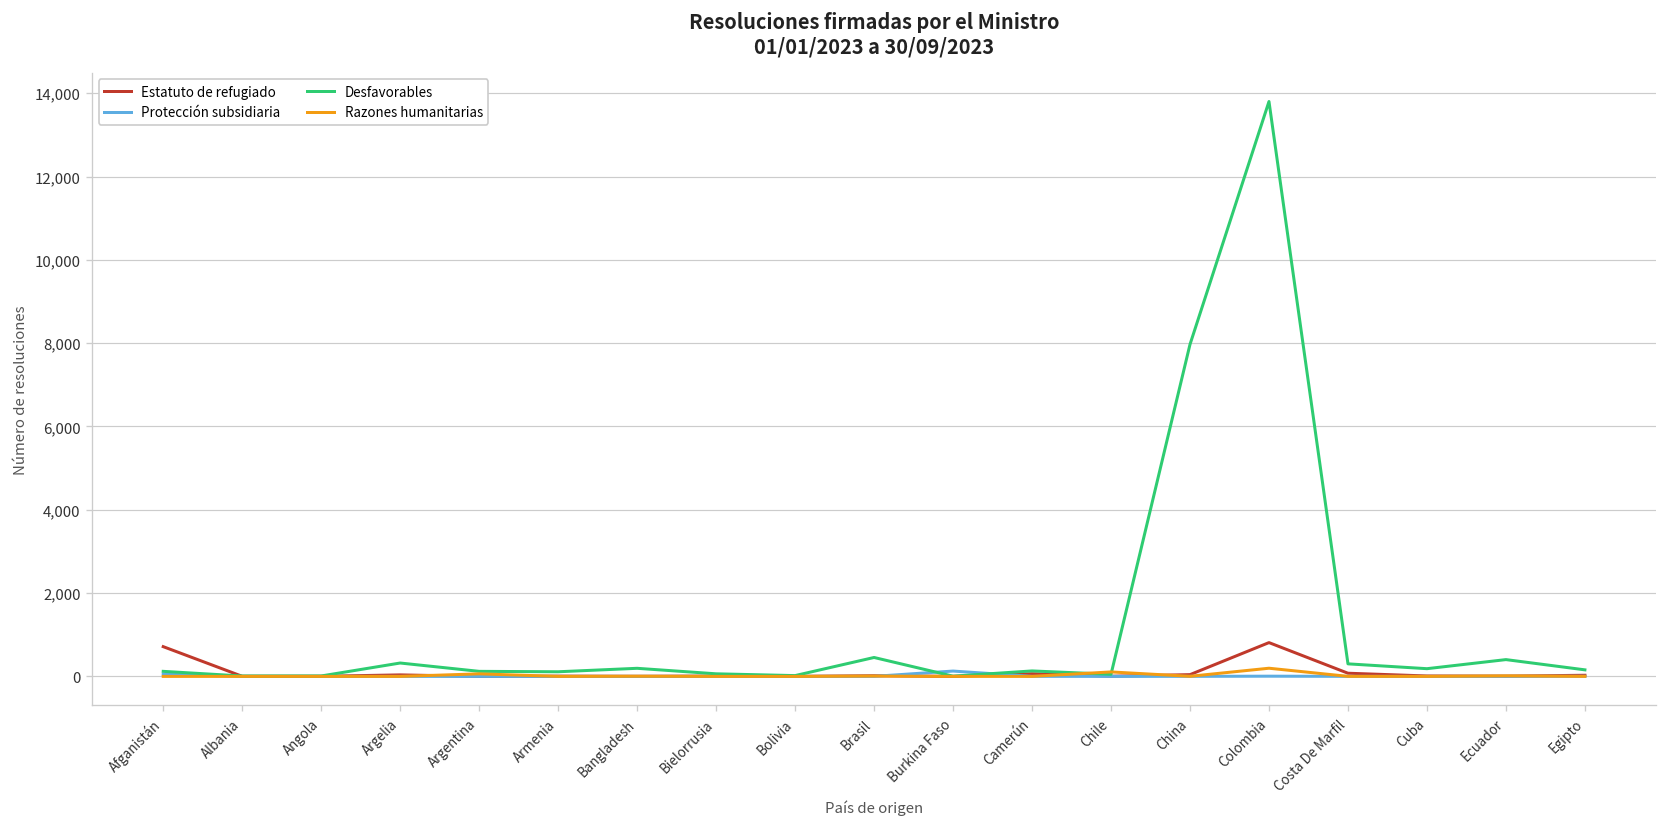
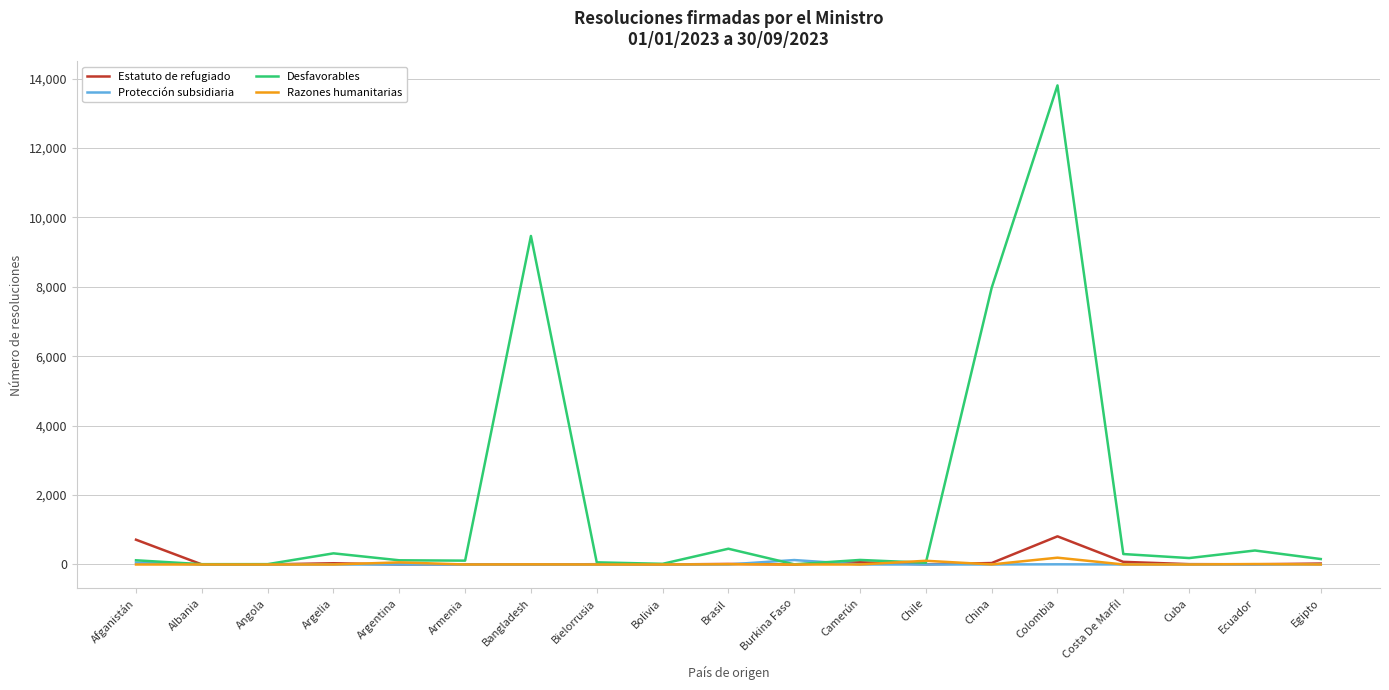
Desfavorables, Bangladesh: 200 -> 9,500
